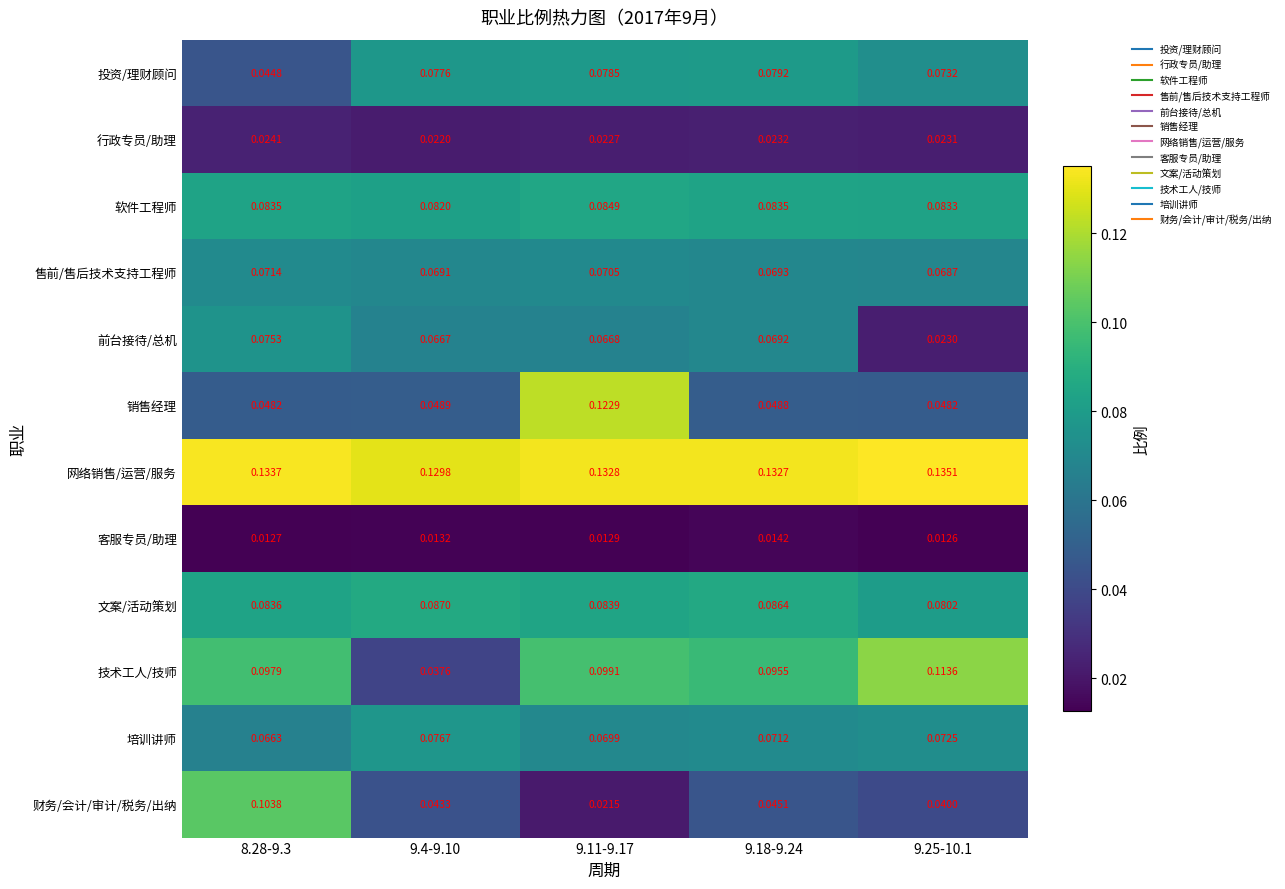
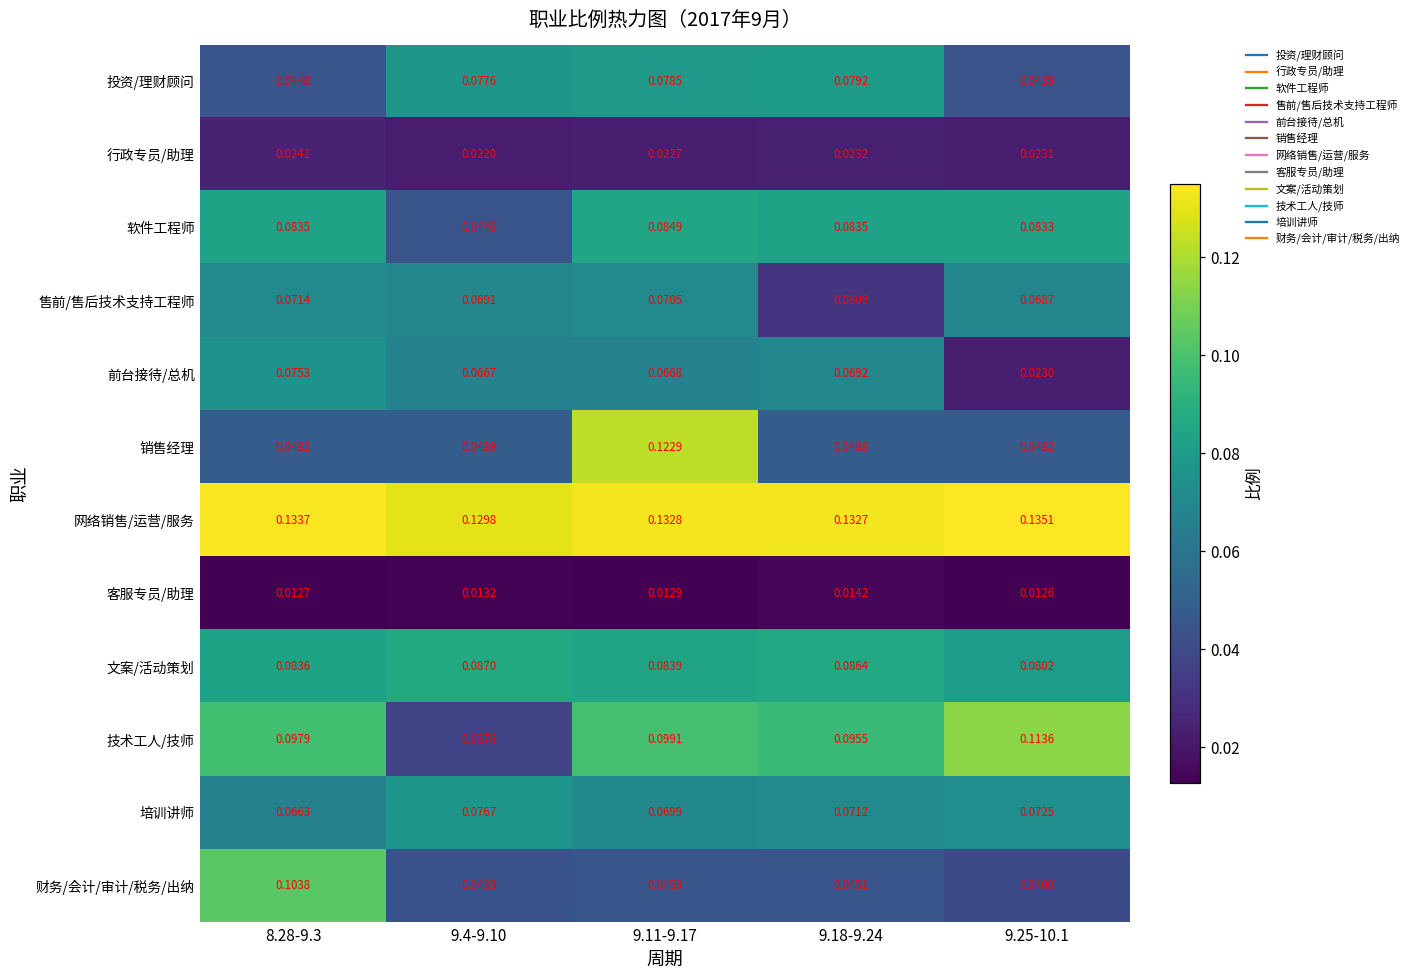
投资/理财顾问, 9.25-10.1: 0.0732 -> 0.0439
软件工程师, 9.4-9.10: 0.0820 -> 0.0446
售前/售后技术支持工程师, 9.18-9.24: 0.0693 -> 0.0309
财务/会计/审计/税务/出纳, 9.11-9.17: 0.0215 -> 0.0453
